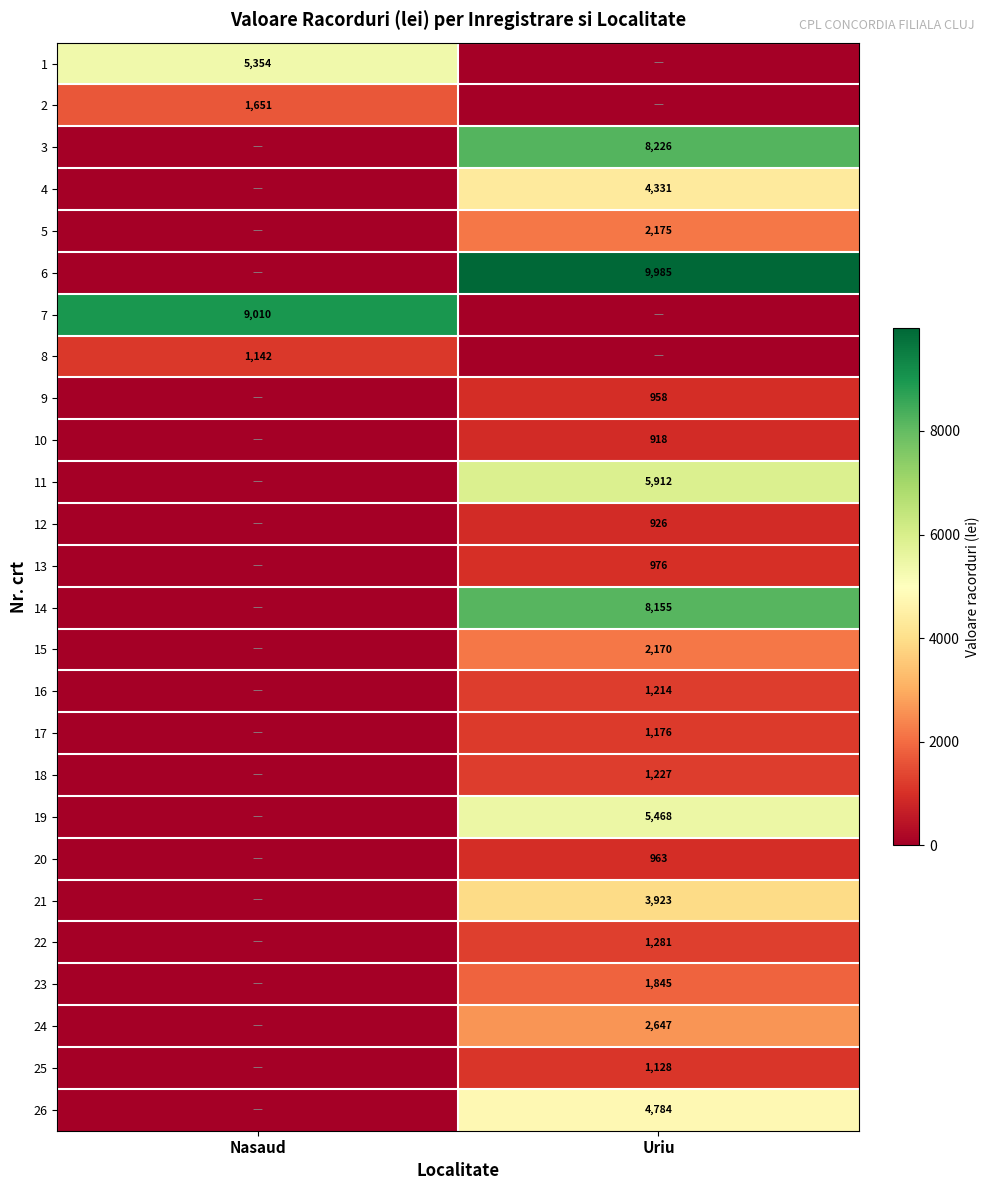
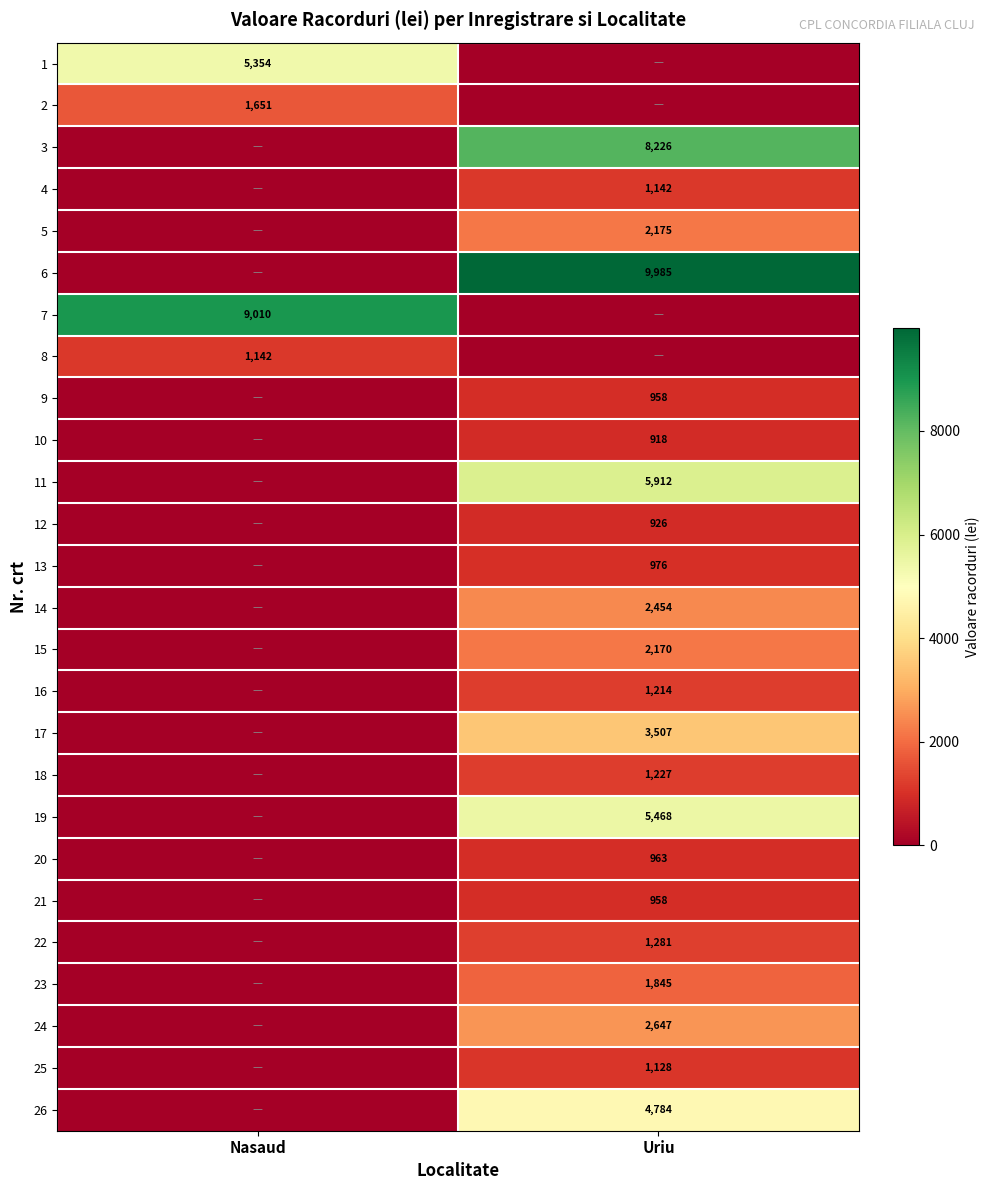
4, Uriu: 4,331 -> 1,142
14, Uriu: 8,155 -> 2,454
17, Uriu: 1,176 -> 3,507
21, Uriu: 3,923 -> 958
